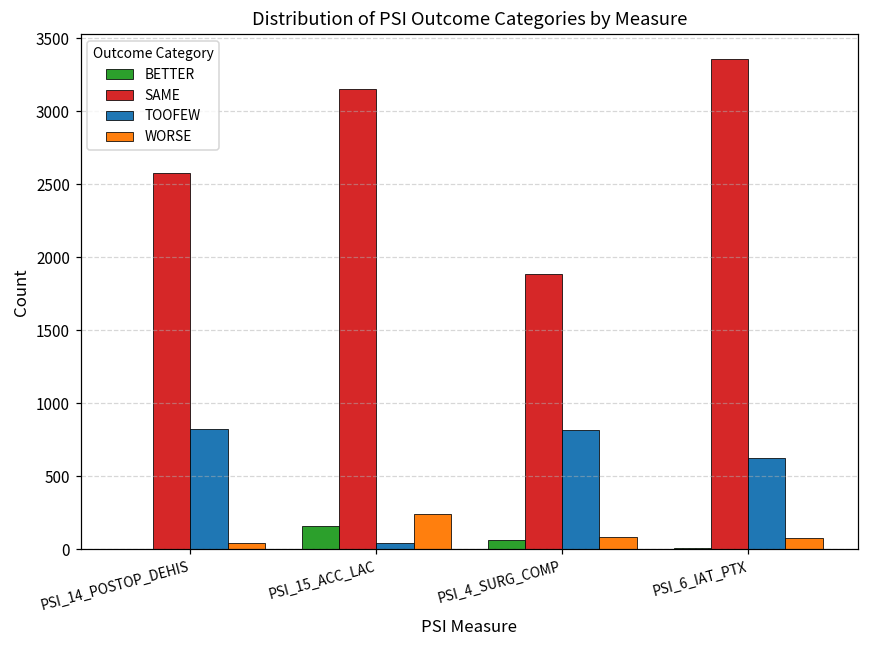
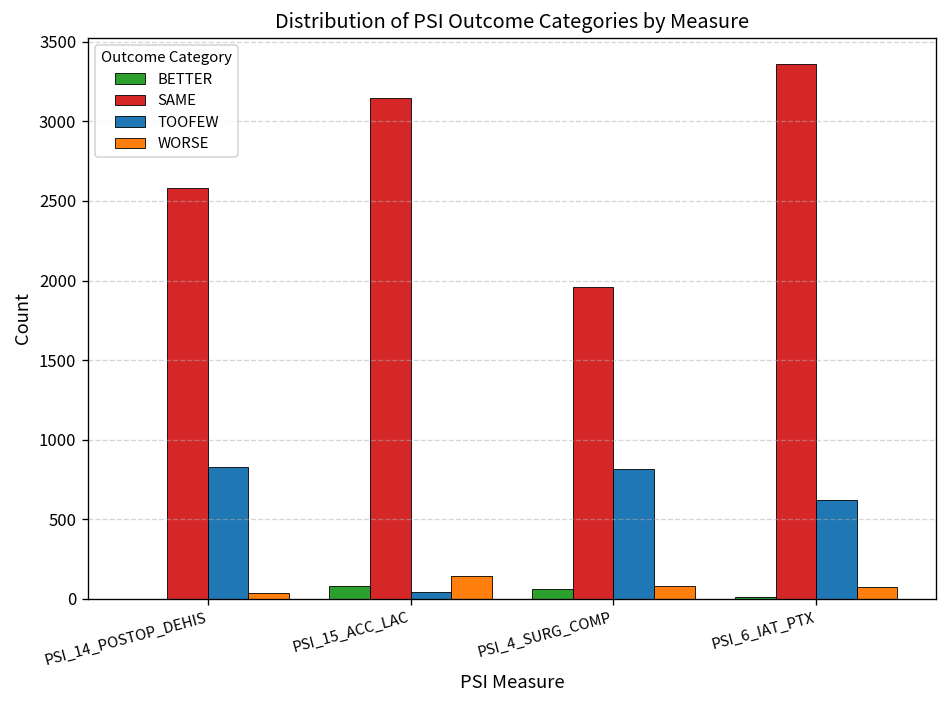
BETTER, PSI_15_ACC_LAC: 160 -> 80
WORSE, PSI_15_ACC_LAC: 240 -> 140
SAME, PSI_4_SURG_COMP: 1890 -> 1960
